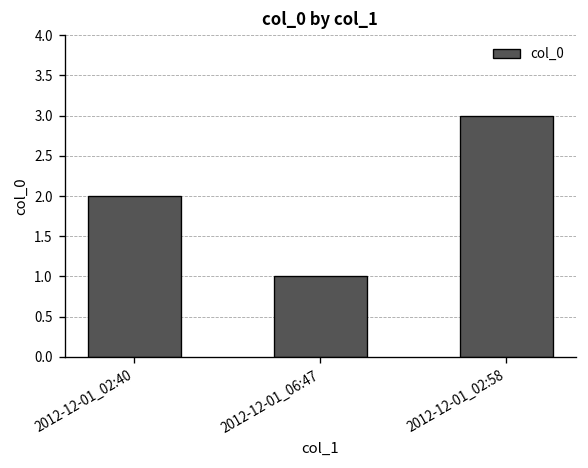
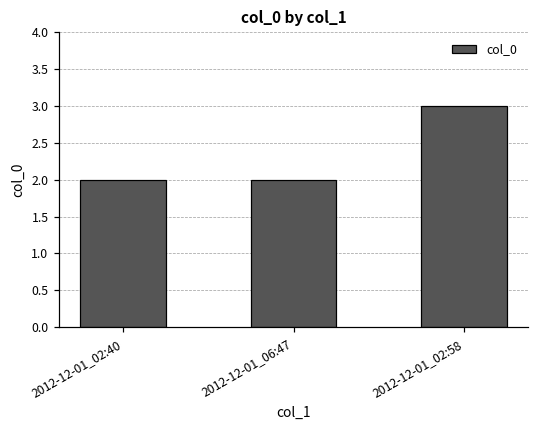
2012-12-01_06:47: 1 -> 2
